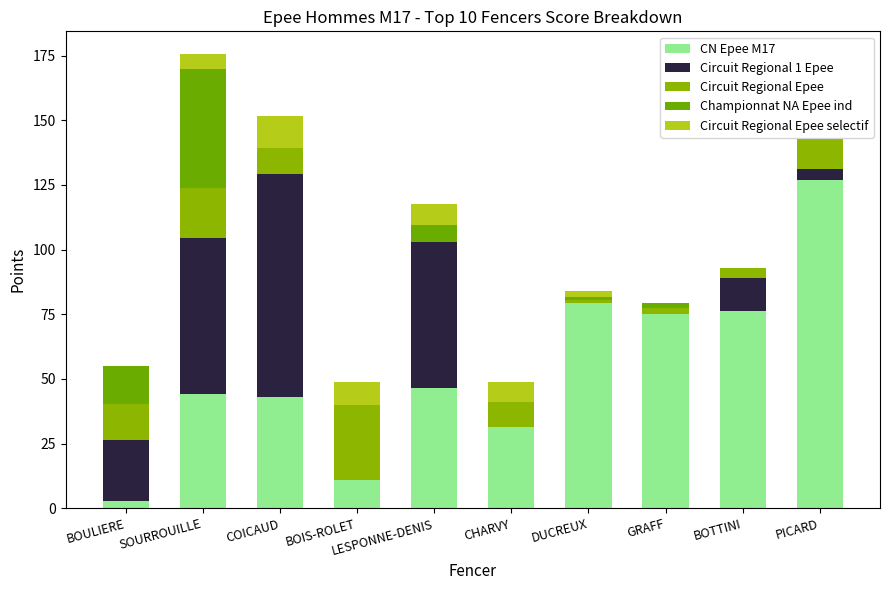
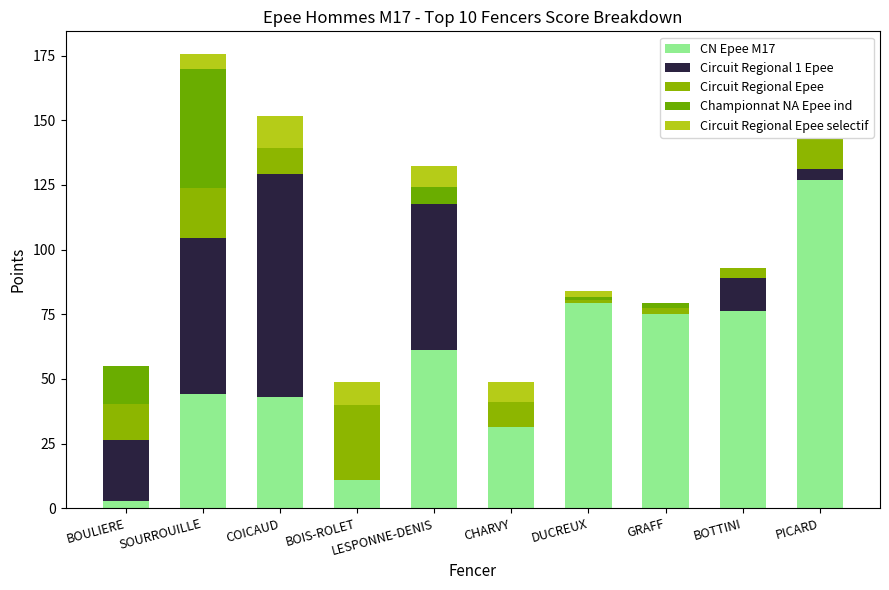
CN Epee M17, LESPONNE-DENIS: 46 -> 61
